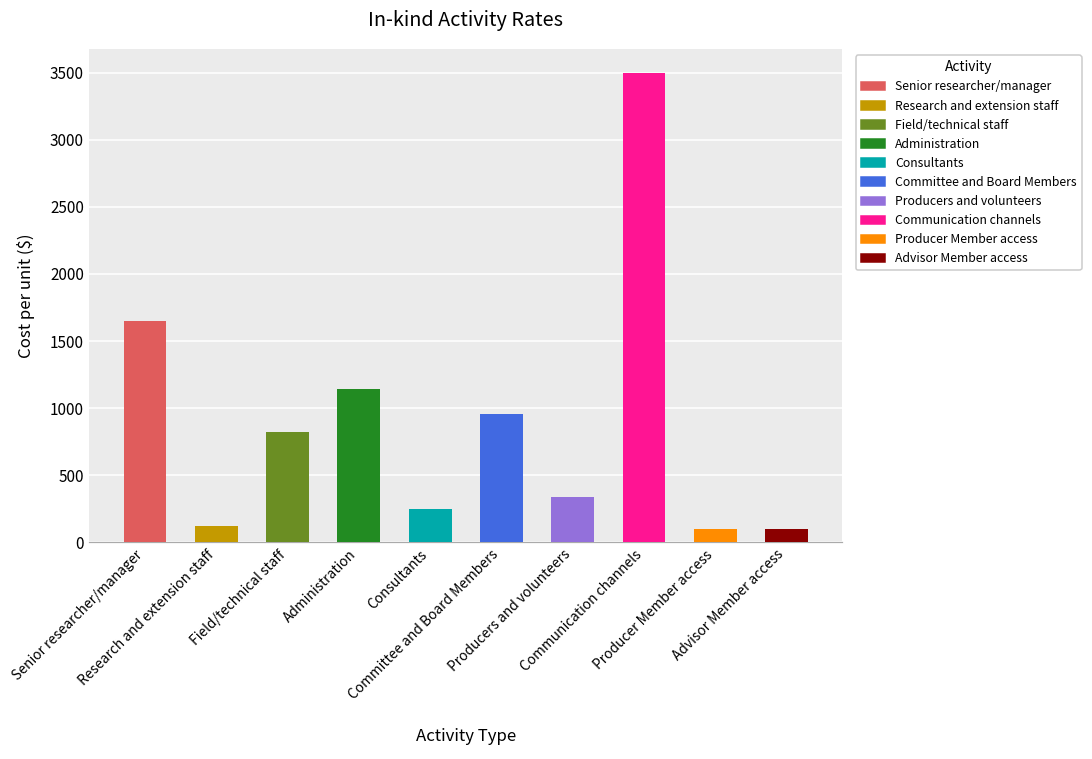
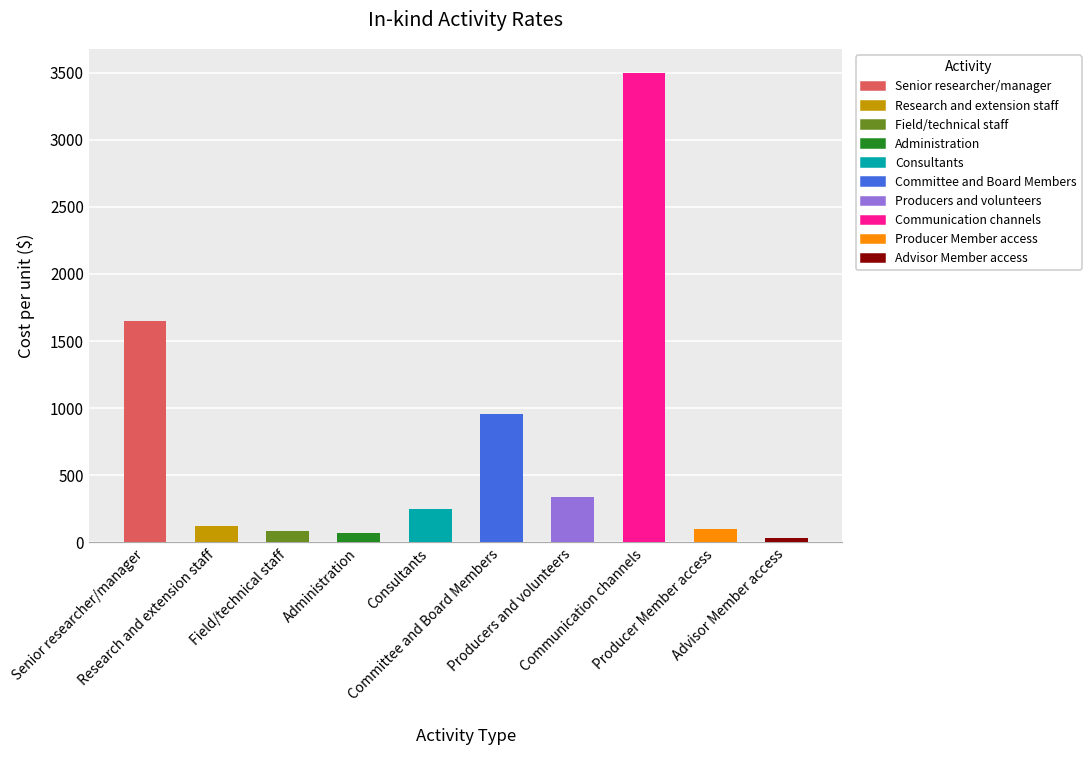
Field/technical staff: 820 -> 90
Administration: 1150 -> 70
Advisor Member access: 100 -> 30
